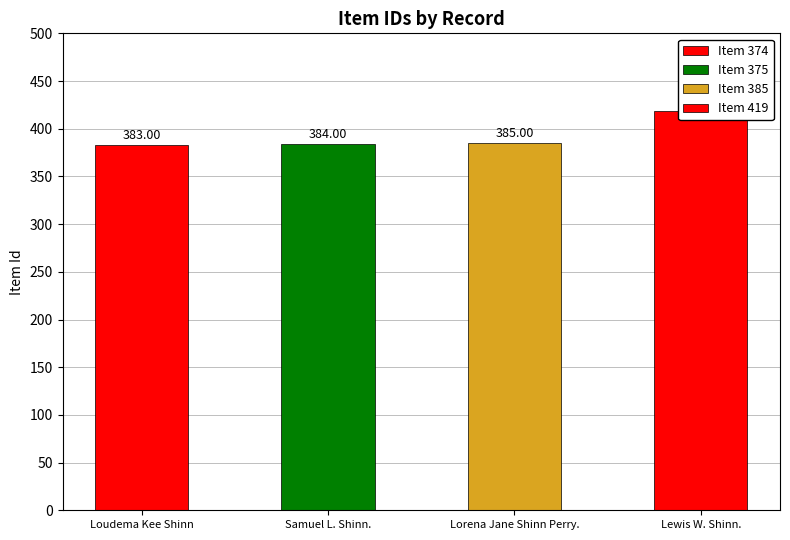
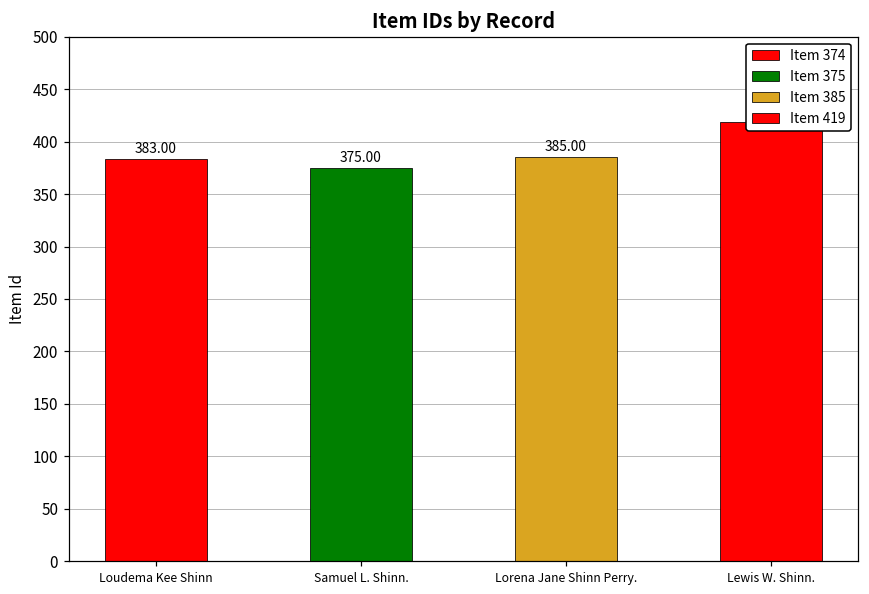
Samuel L. Shinn.: 384.00 -> 375.00
